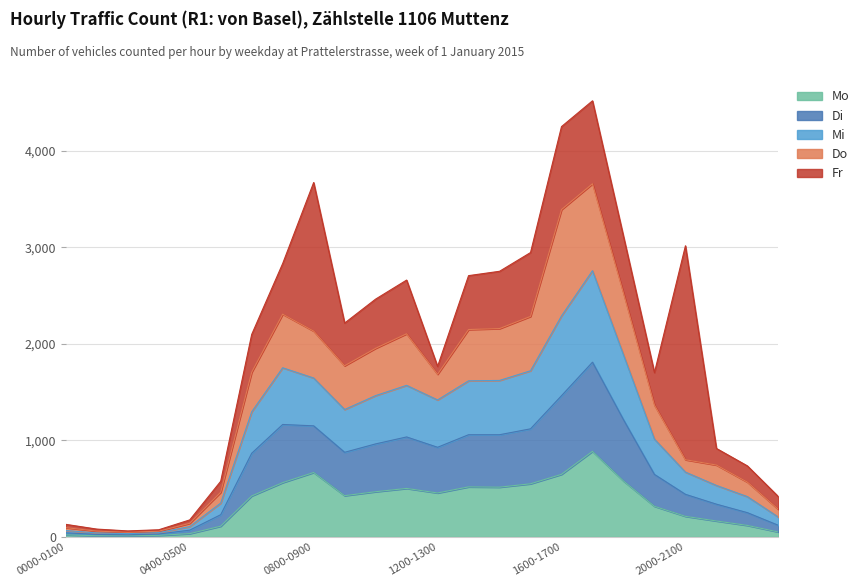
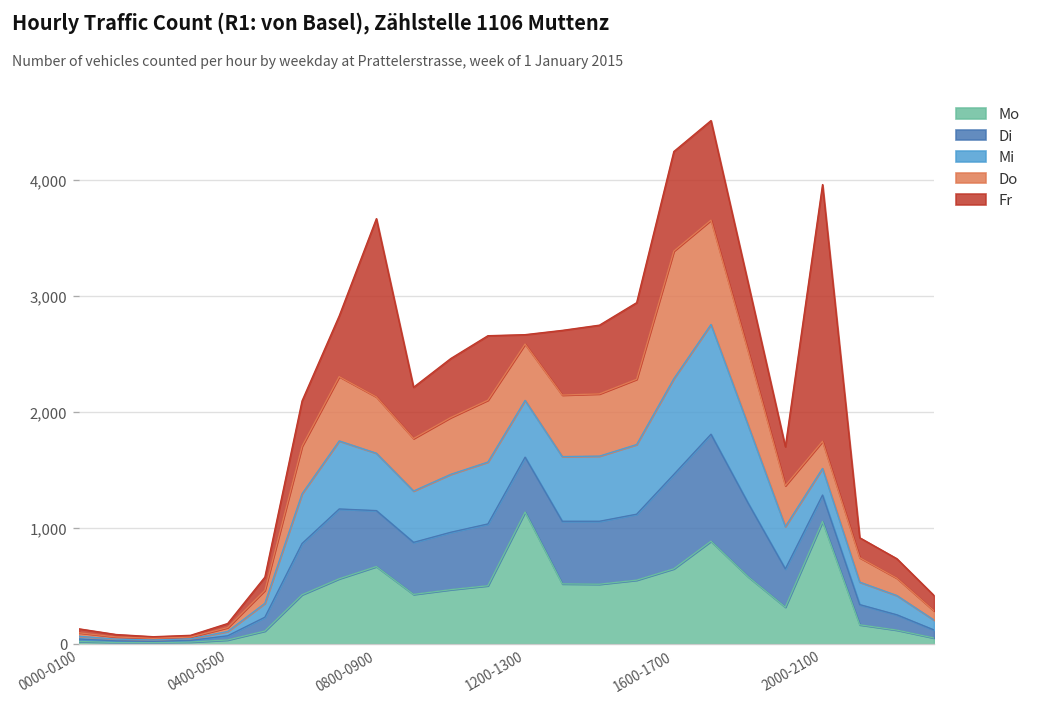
Mo, 1200-1300: 500 -> 1,100
Do, 1200-1300: 300 -> 500
Mo, 2000-2100: 200 -> 1,100
Do, 2000-2100: 100 -> 200
